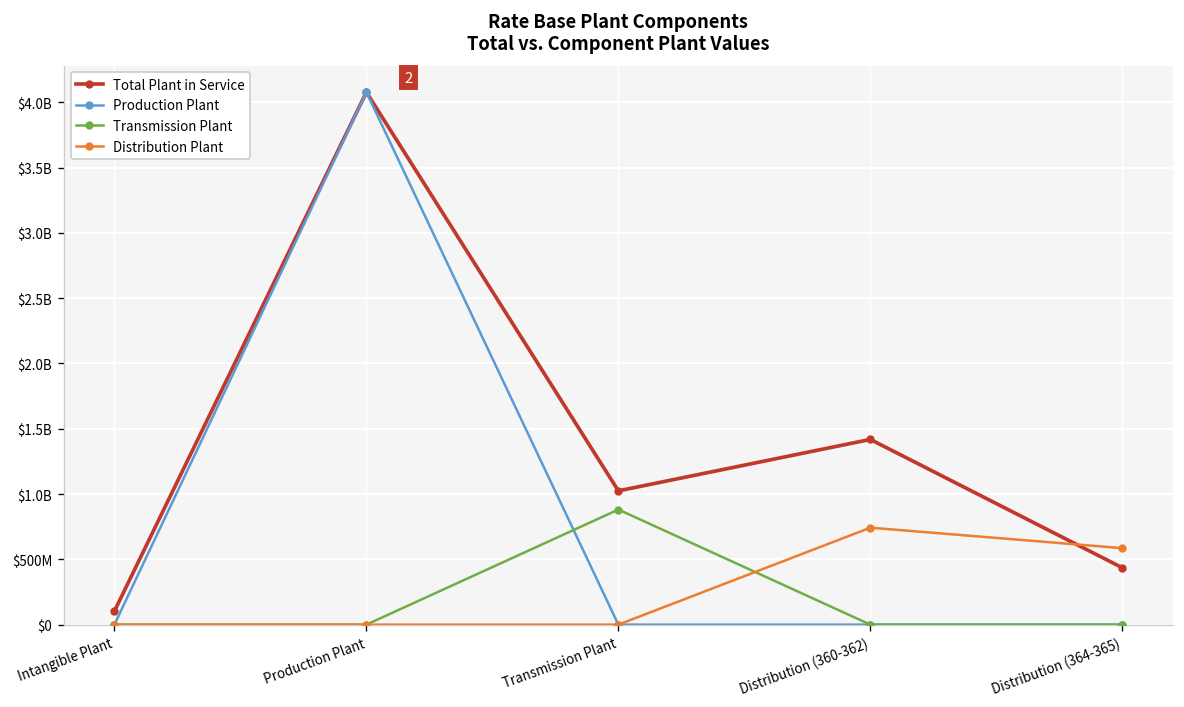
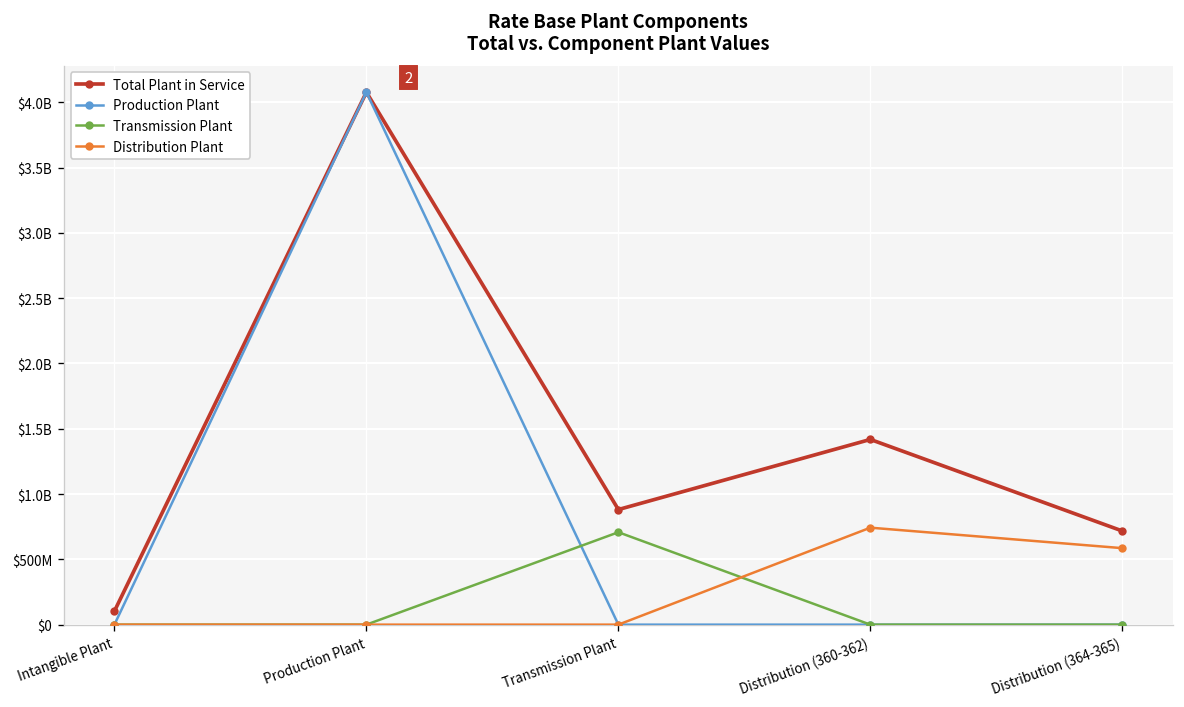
Total Plant in Service, Transmission Plant: $1020000000 -> $880000000
Transmission Plant, Transmission Plant: $880000000 -> $710000000
Total Plant in Service, Distribution (364-365): $440000000 -> $720000000
